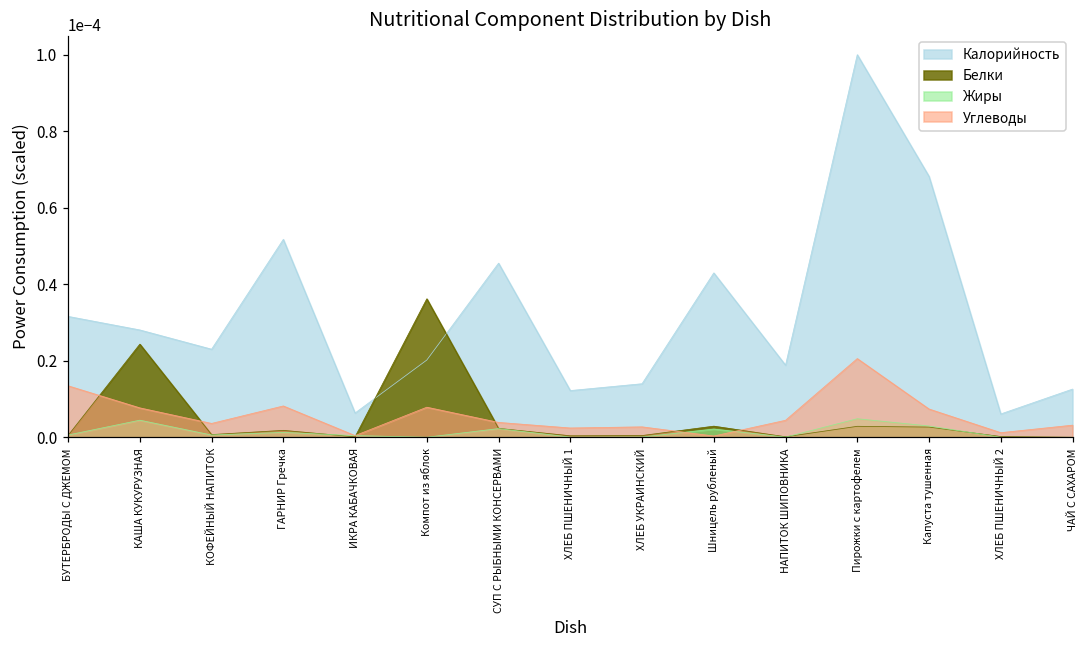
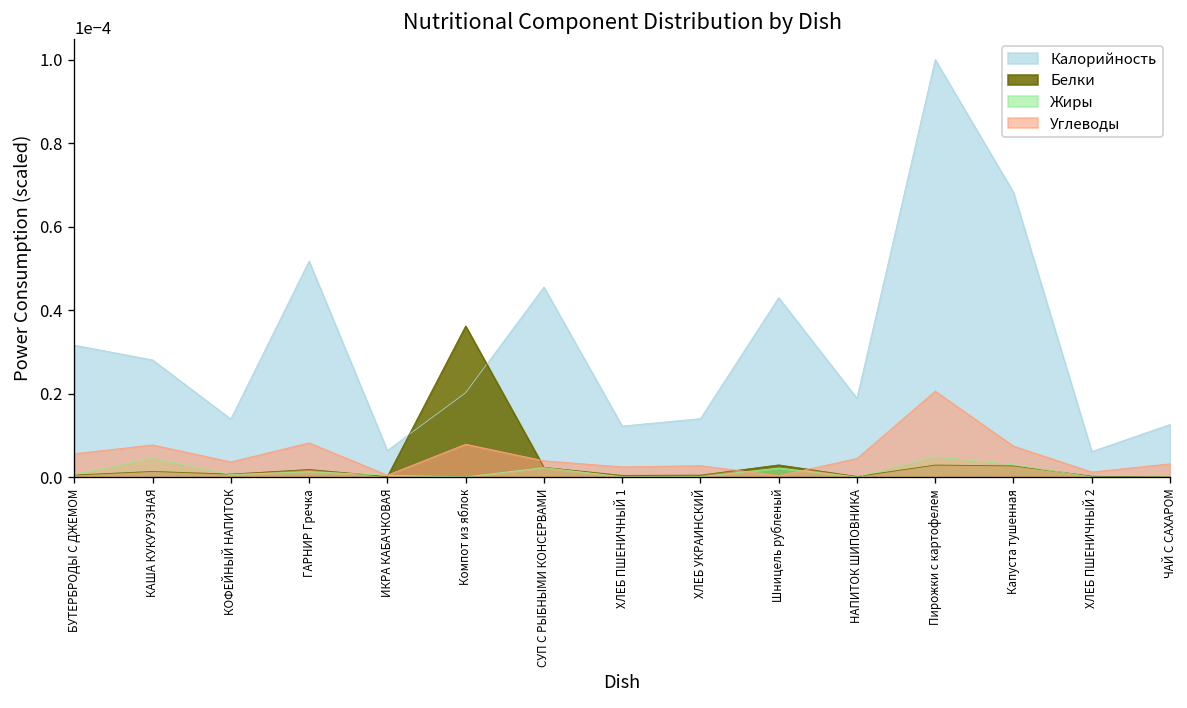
Углеводы, БУТЕРБРОДЫ С ДЖЕМОМ: 0.000013 -> 0.000006
Белки, КАША КУКУРУЗНАЯ: 0.000024 -> 0.000001
Калорийность, КОФЕЙНЫЙ НАПИТОК: 0.000023 -> 0.000014
